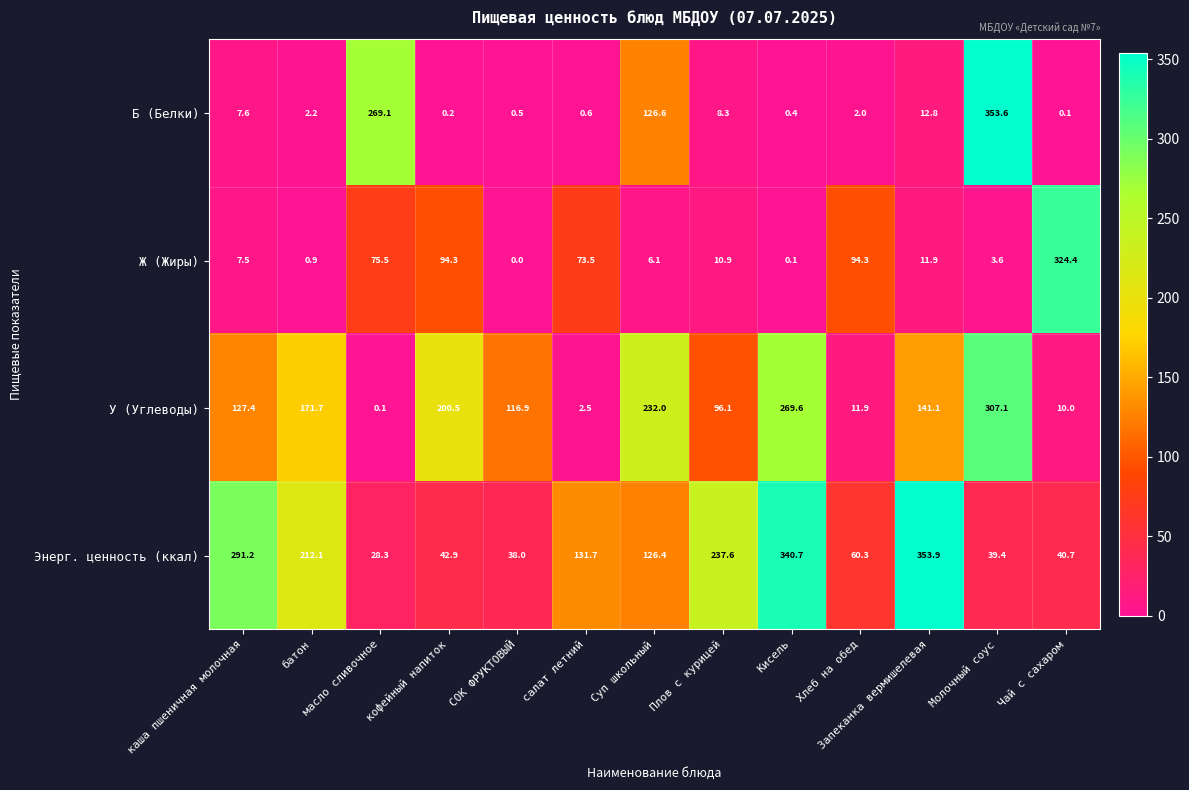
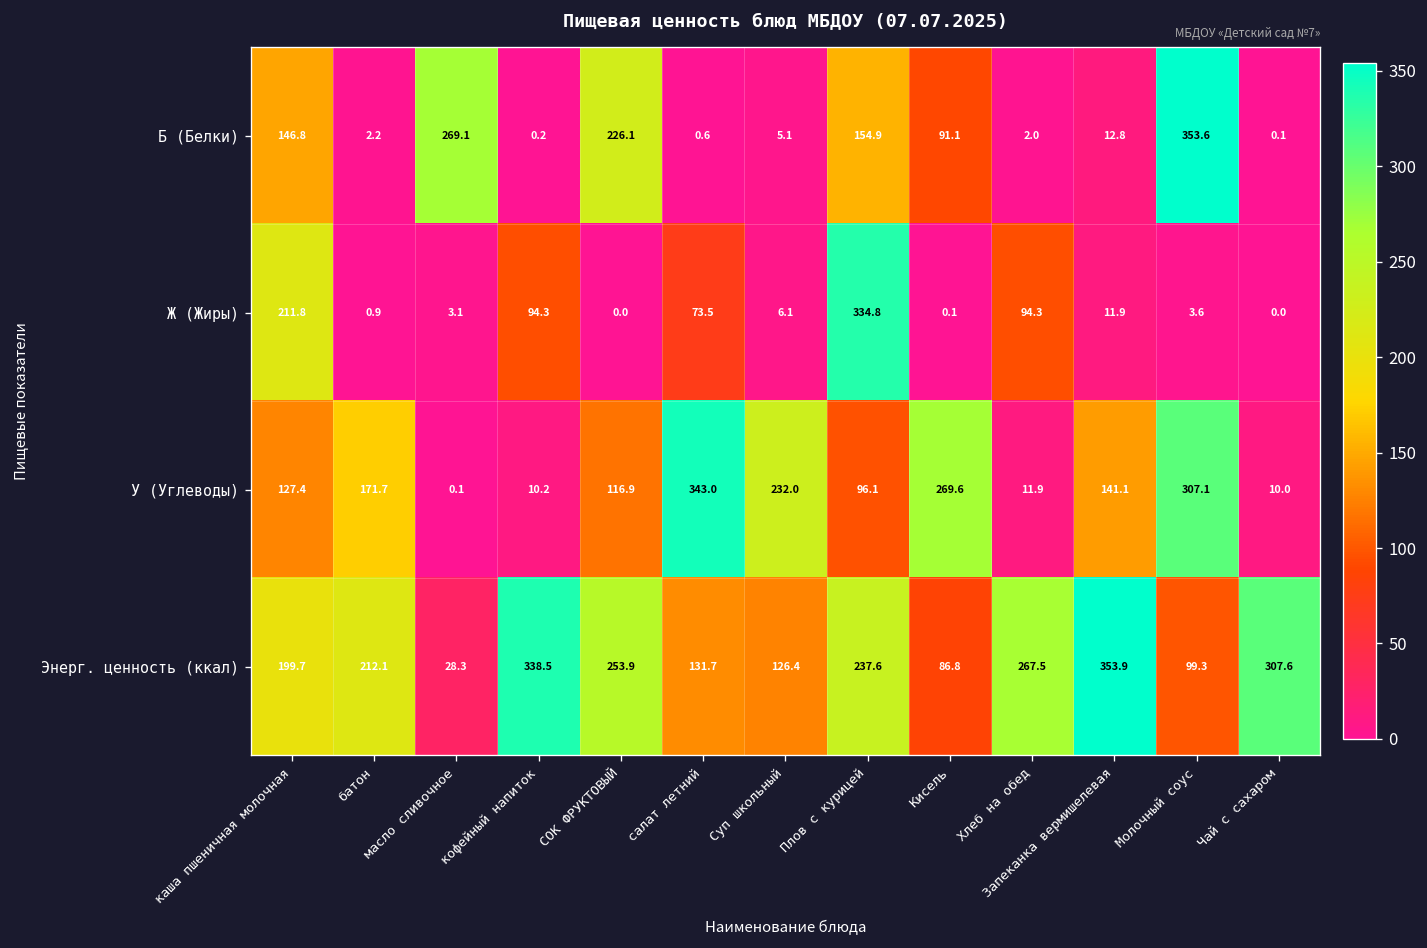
Б (Белки), каша пшеничная молочная: 7.6 -> 146.8
Б (Белки), СОК ФРУКТОВЫЙ: 0.5 -> 226.1
Б (Белки), Суп школьный: 126.6 -> 5.1
Б (Белки), Плов с курицей: 8.3 -> 154.9
Б (Белки), Кисель: 0.4 -> 91.1
Ж (Жиры), каша пшеничная молочная: 7.5 -> 211.8
Ж (Жиры), масло сливочное: 75.5 -> 3.1
Ж (Жиры), Плов с курицей: 10.9 -> 334.8
Ж (Жиры), Чай с сахаром: 324.4 -> 0.0
У (Углеводы), кофейный напиток: 200.5 -> 10.2
У (Углеводы), салат летний: 2.5 -> 343.0
Энерг. ценность (ккал), каша пшеничная молочная: 291.2 -> 199.7
Энерг. ценность (ккал), кофейный напиток: 42.9 -> 338.5
Энерг. ценность (ккал), СОК ФРУКТОВЫЙ: 38.0 -> 253.9
Энерг. ценность (ккал), Кисель: 340.7 -> 86.8
Энерг. ценность (ккал), Хлеб на обед: 60.3 -> 267.5
Энерг. ценность (ккал), Молочный соус: 39.4 -> 99.3
Энерг. ценность (ккал), Чай с сахаром: 40.7 -> 307.6
